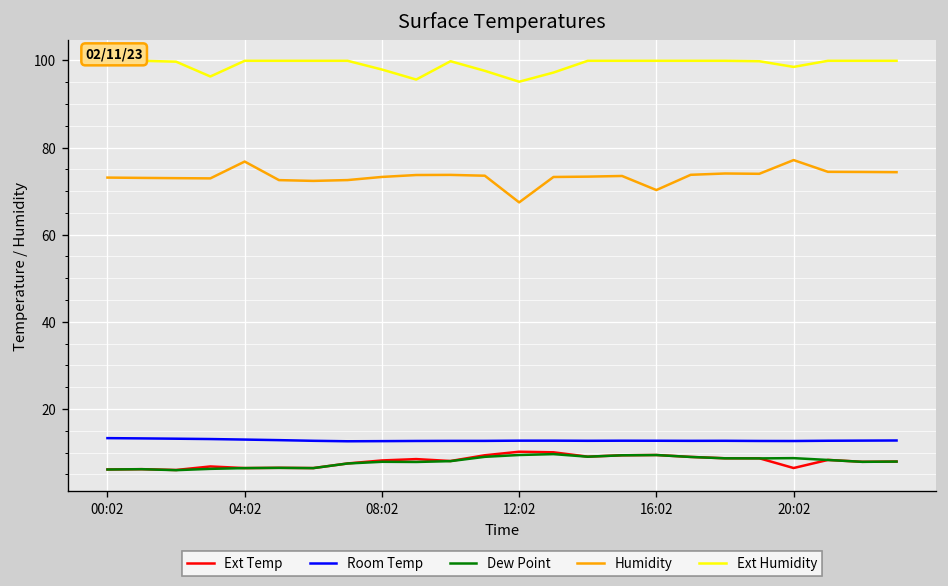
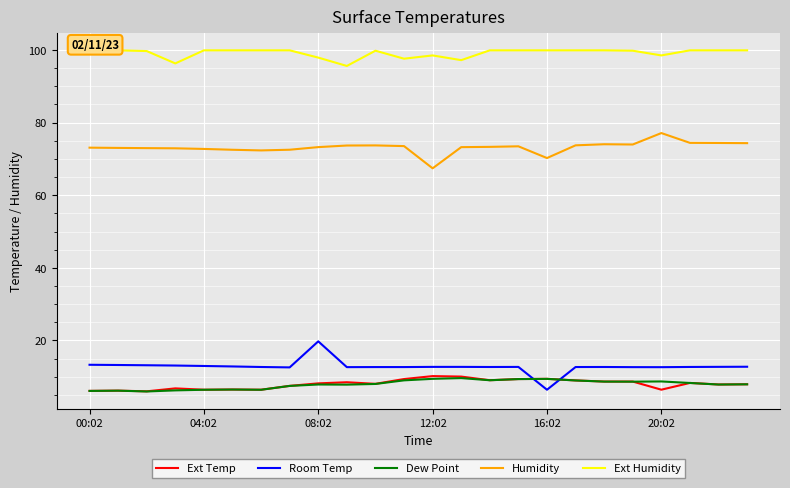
Humidity, 04:02: 77 -> 73
Room Temp, 08:02: 13 -> 20
Ext Humidity, 12:02: 95 -> 99
Room Temp, 16:02: 13 -> 6
